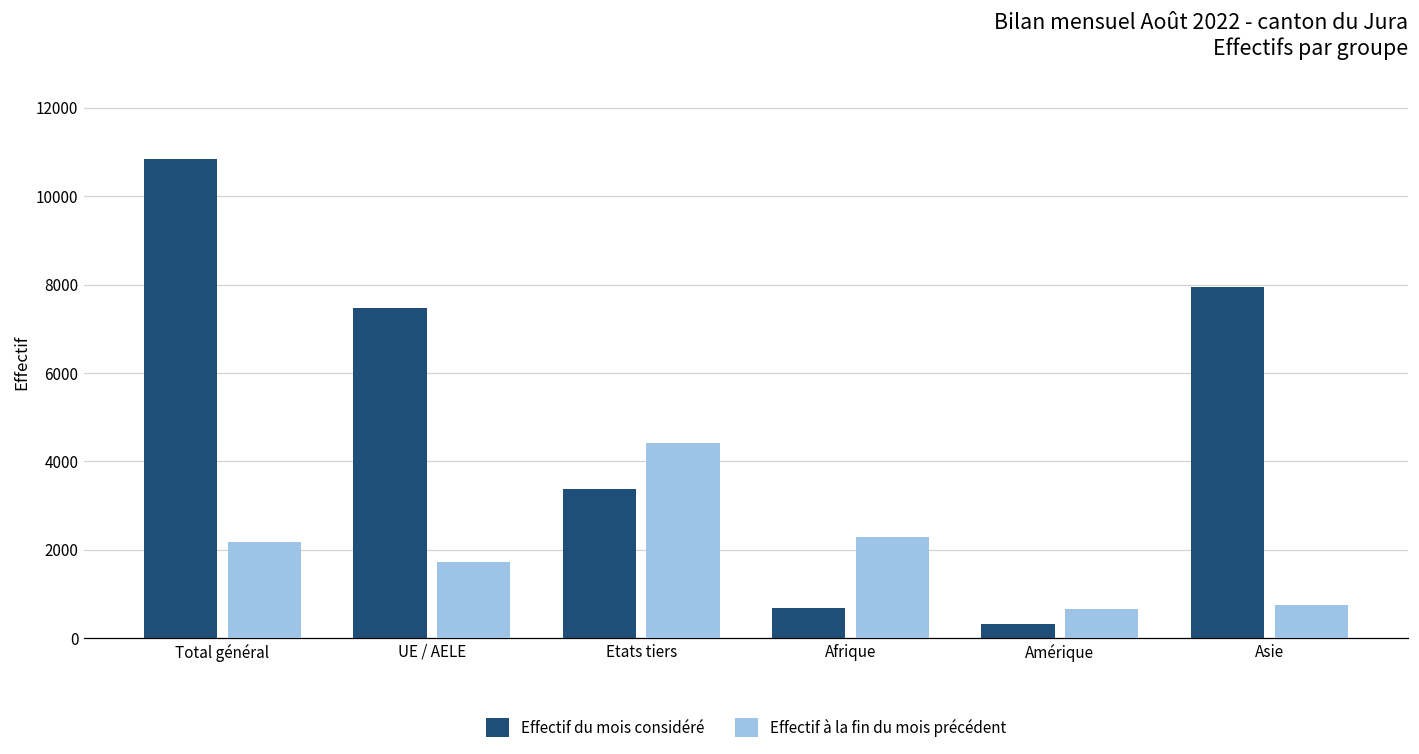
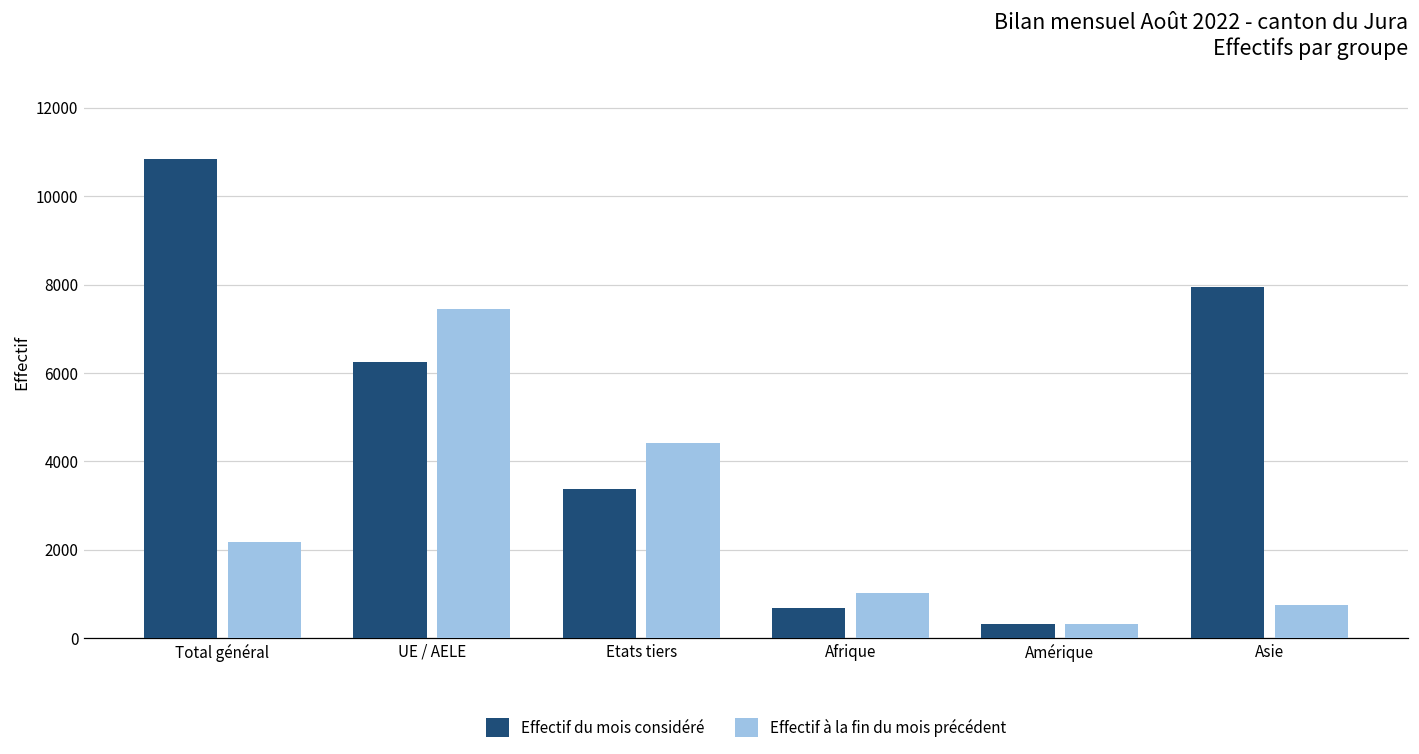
Effectif du mois considéré, UE / AELE: 7500 -> 6300
Effectif à la fin du mois précédent, UE / AELE: 1700 -> 7400
Effectif à la fin du mois précédent, Afrique: 2300 -> 1000
Effectif à la fin du mois précédent, Amérique: 700 -> 300
